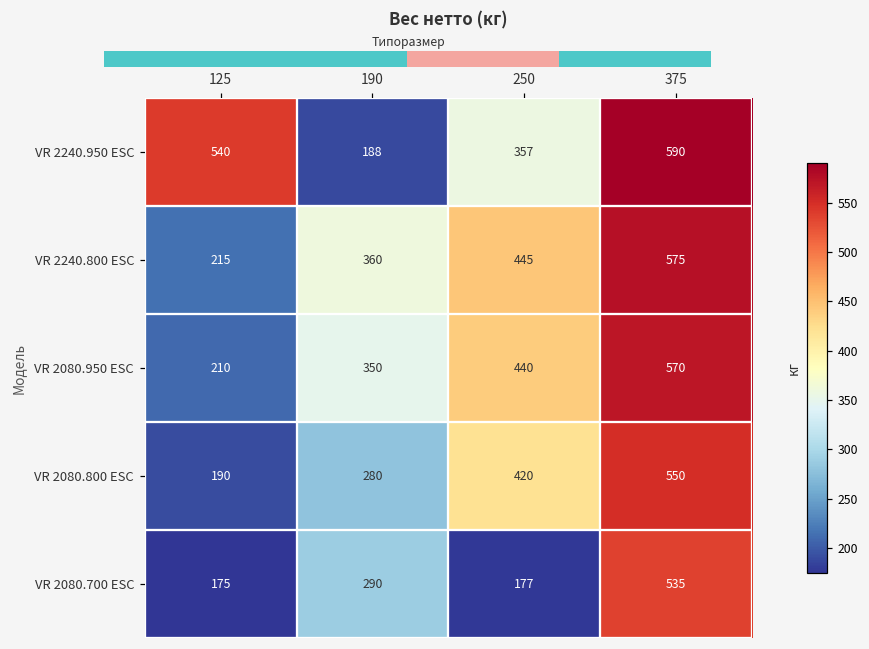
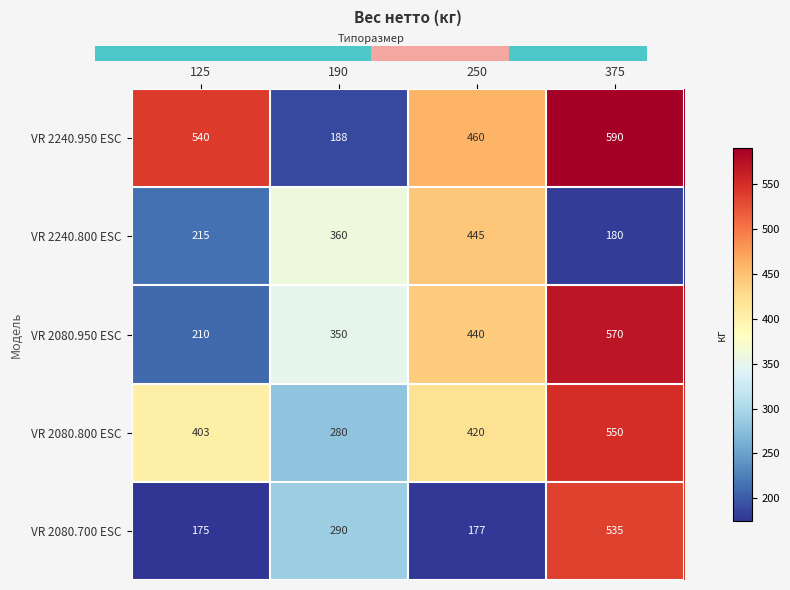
Вес нетто (кг), VR 2240.950 ESC, 250: 357 -> 460
Вес нетто (кг), VR 2240.800 ESC, 375: 575 -> 180
Вес нетто (кг), VR 2080.800 ESC, 125: 190 -> 403
